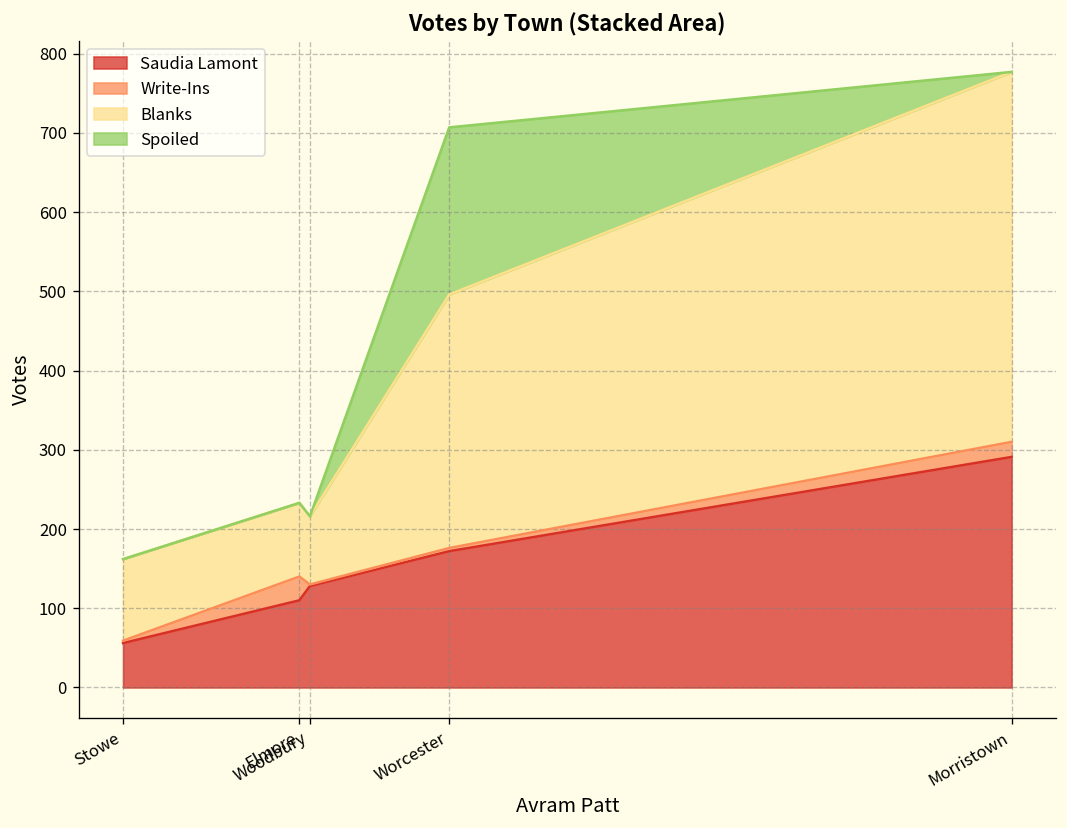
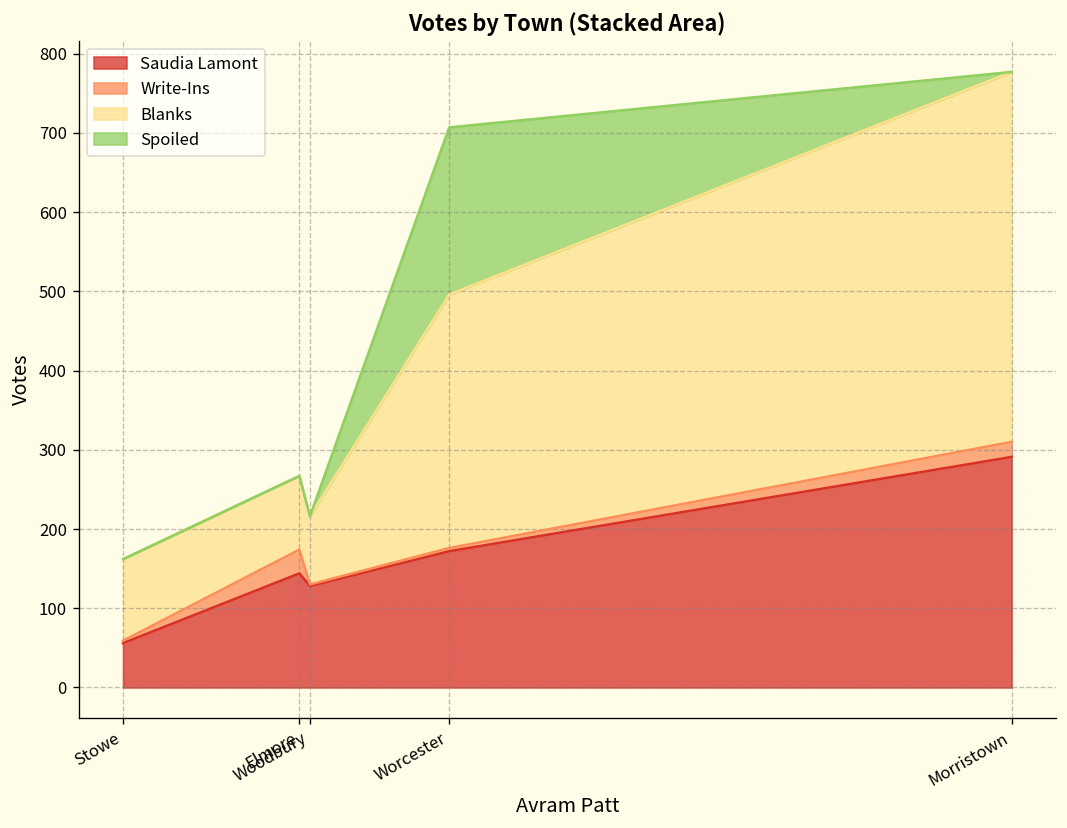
Saudia Lamont, Elmore: 110 -> 140
